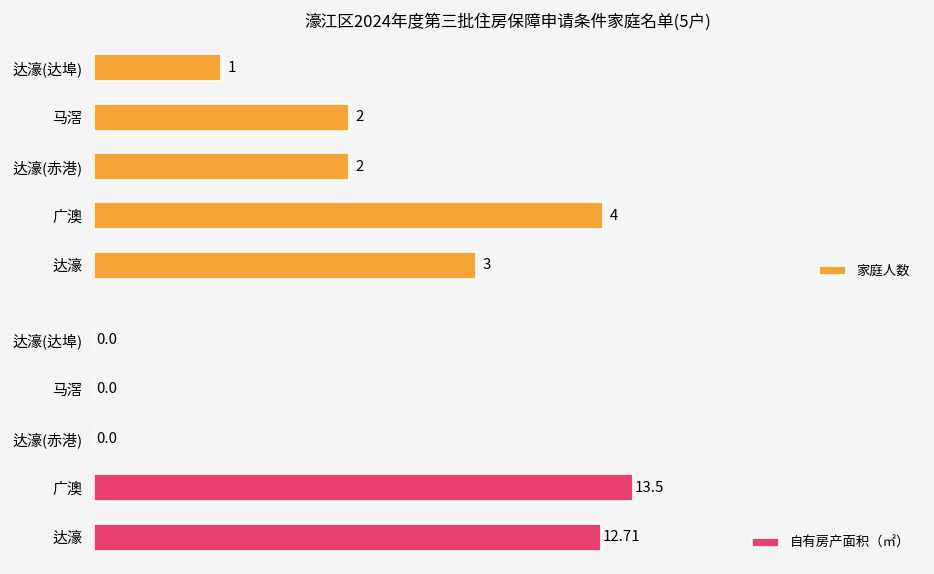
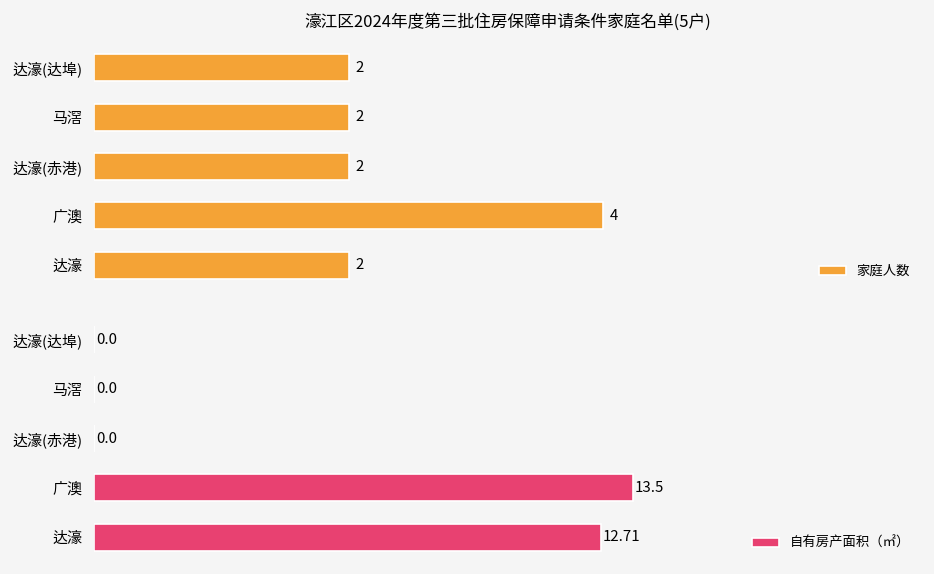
濠江区2024年度第三批住房保障申请条件家庭名单(5户), 达濠(达埠): 1 -> 2
濠江区2024年度第三批住房保障申请条件家庭名单(5户), 达濠: 3 -> 2
